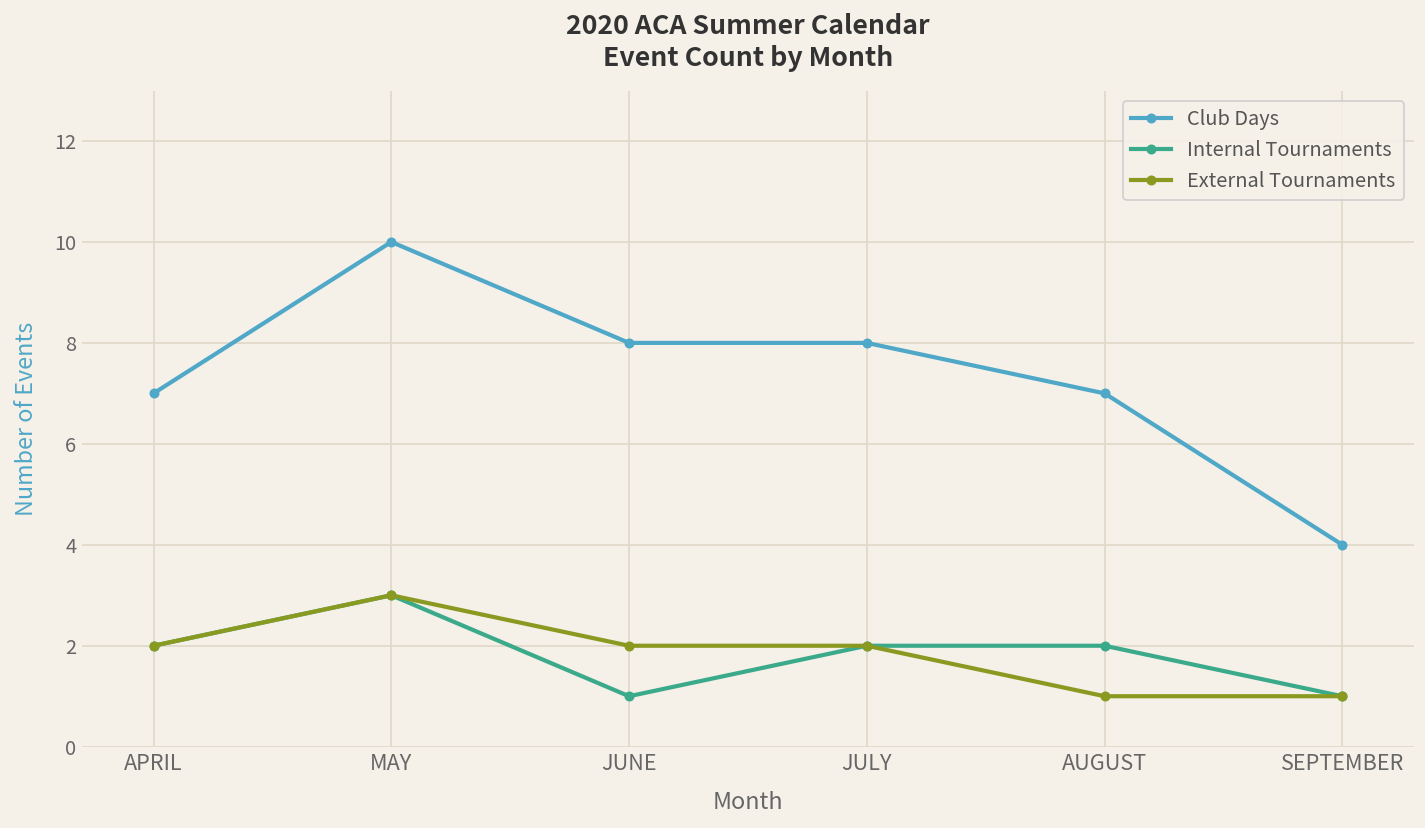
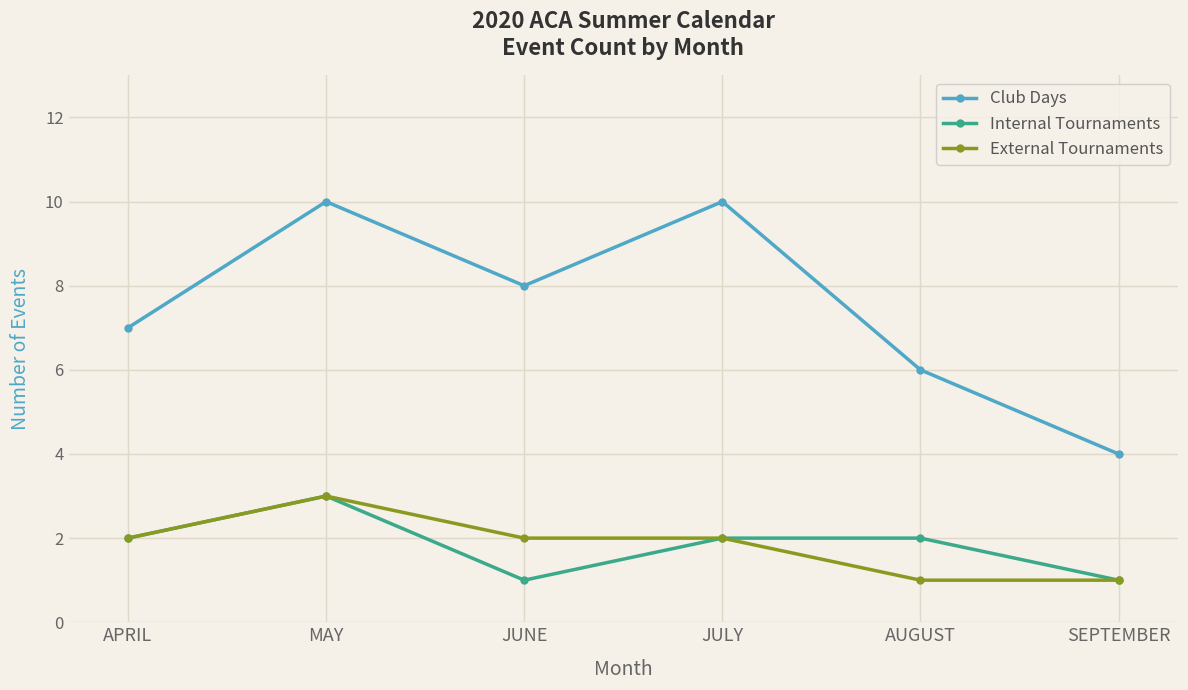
Club Days, JULY: 8 -> 10
Club Days, AUGUST: 7 -> 6
